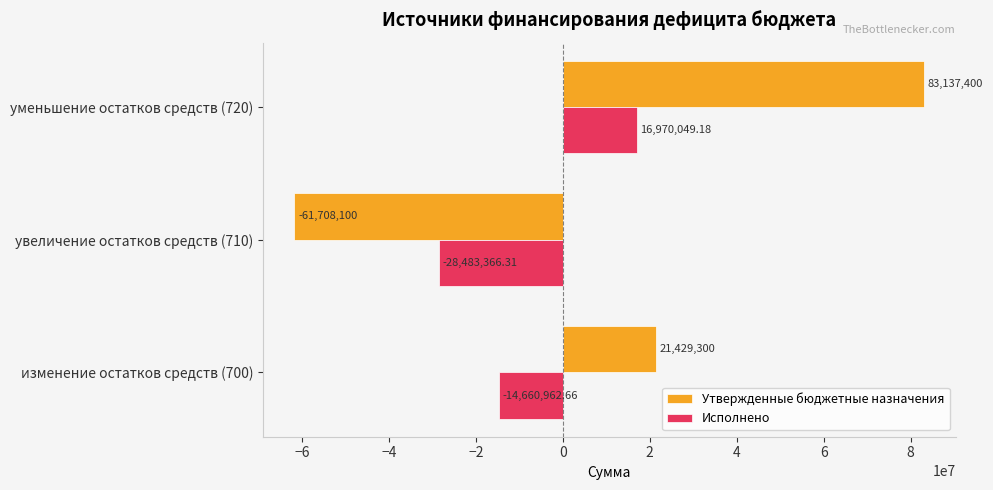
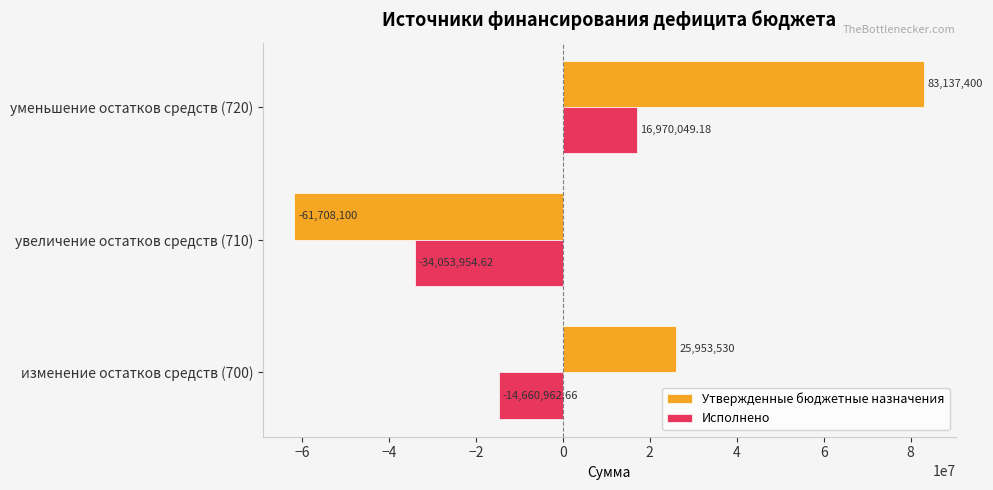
Исполнено, увеличение остатков средств (710): -28,483,366.31 -> -34,053,954.62
Утвержденные бюджетные назначения, изменение остатков средств (700): 21,429,300 -> 25,953,530
